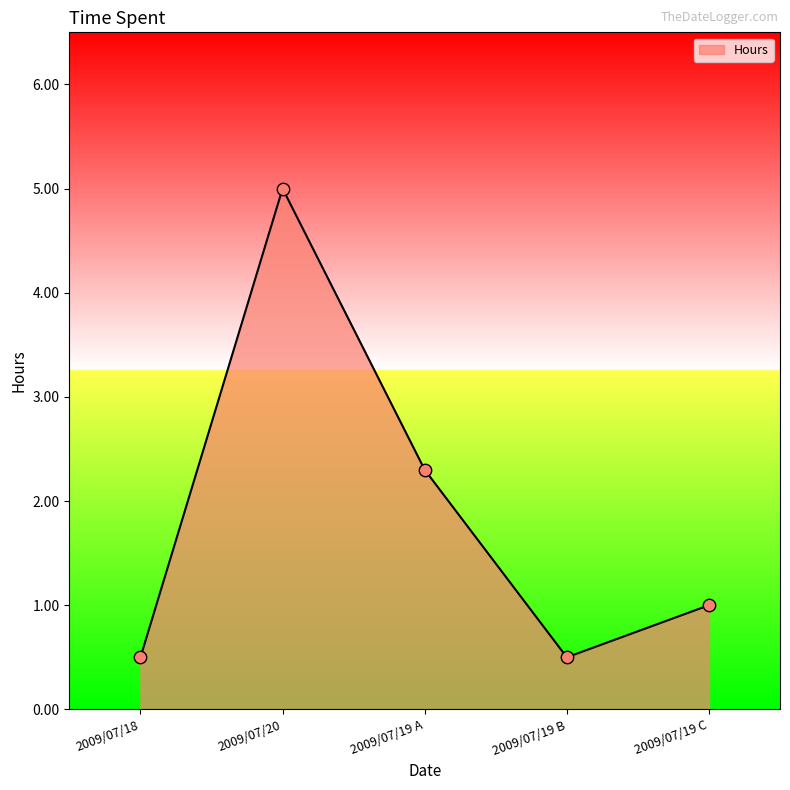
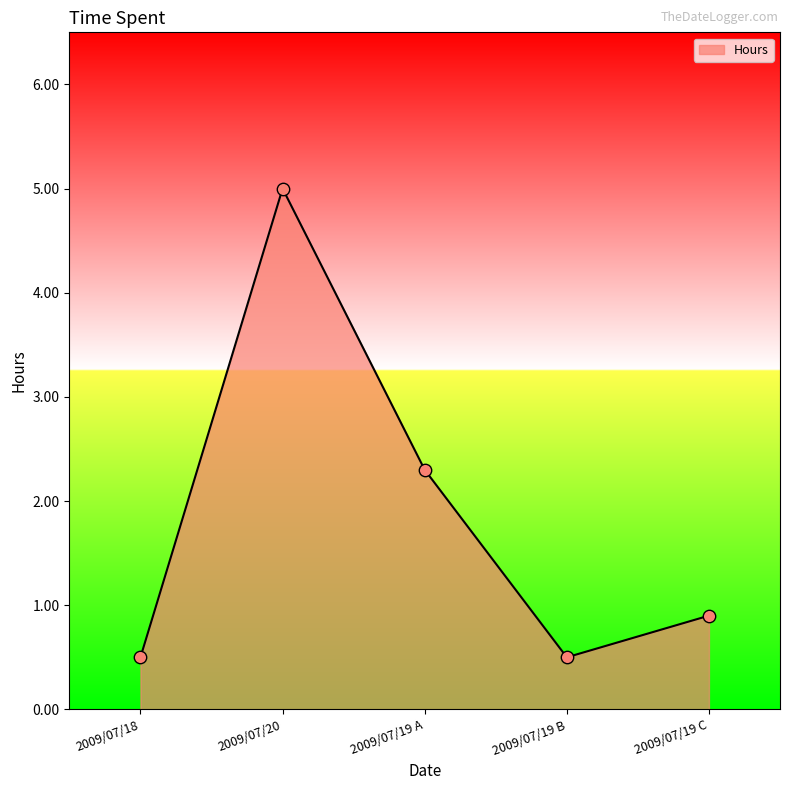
2009/07/19 C: 1.0 -> 0.9
